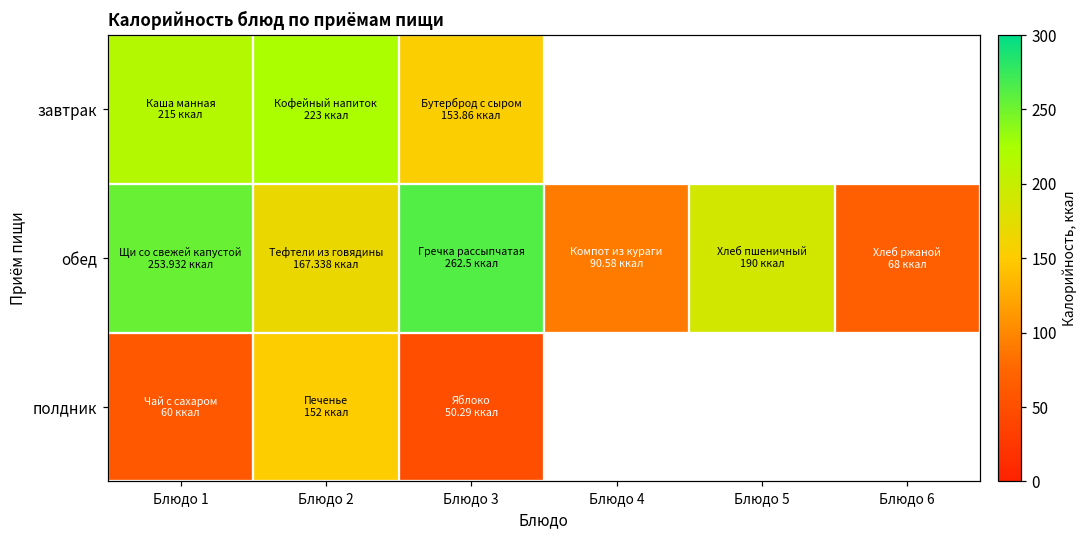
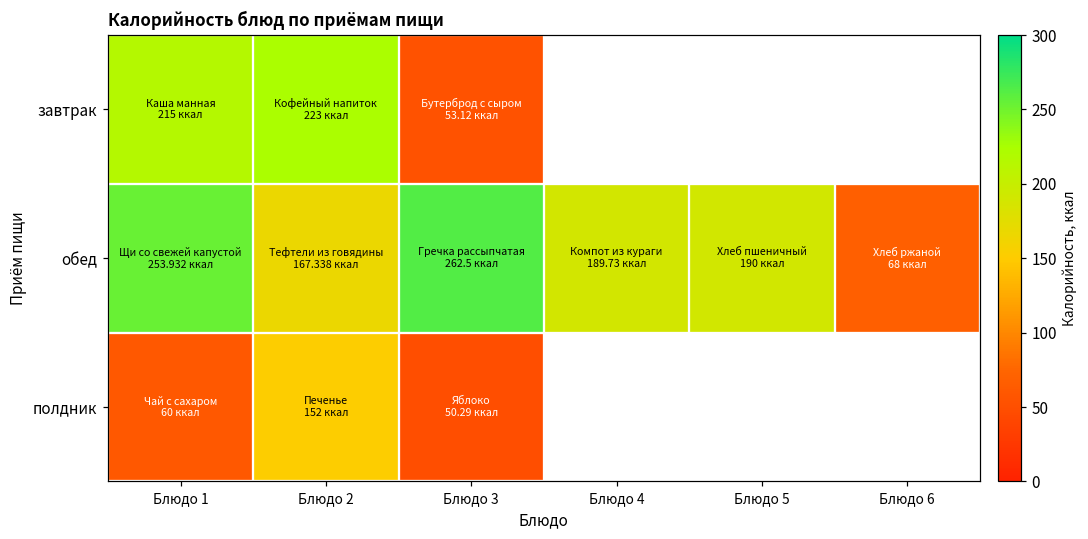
завтрак, Блюдо 3: 153.86 -> 53.12
обед, Блюдо 4: 90.58 -> 189.73
